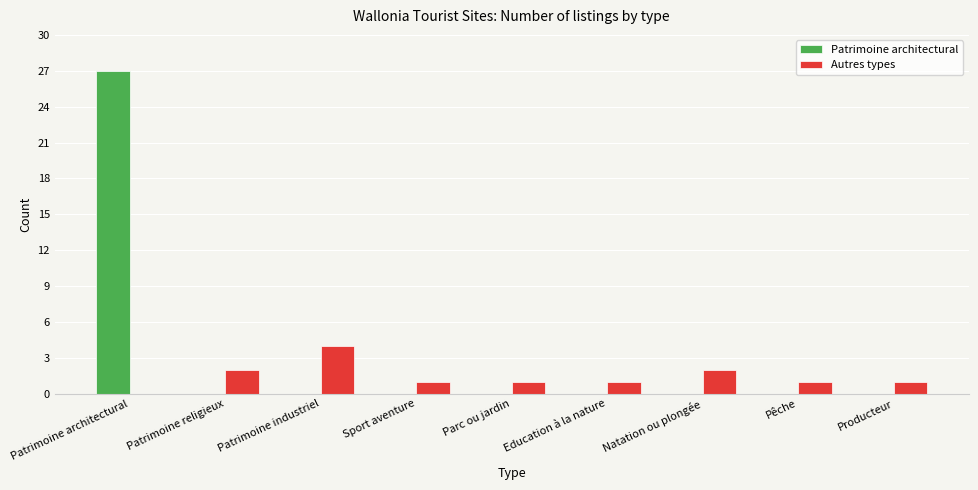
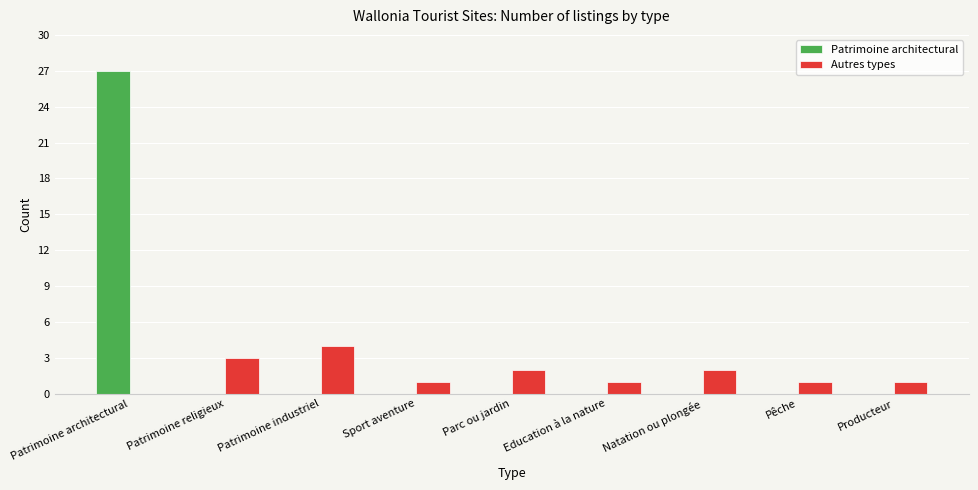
Autres types, Patrimoine religieux: 2 -> 3
Autres types, Parc ou jardin: 1 -> 2
